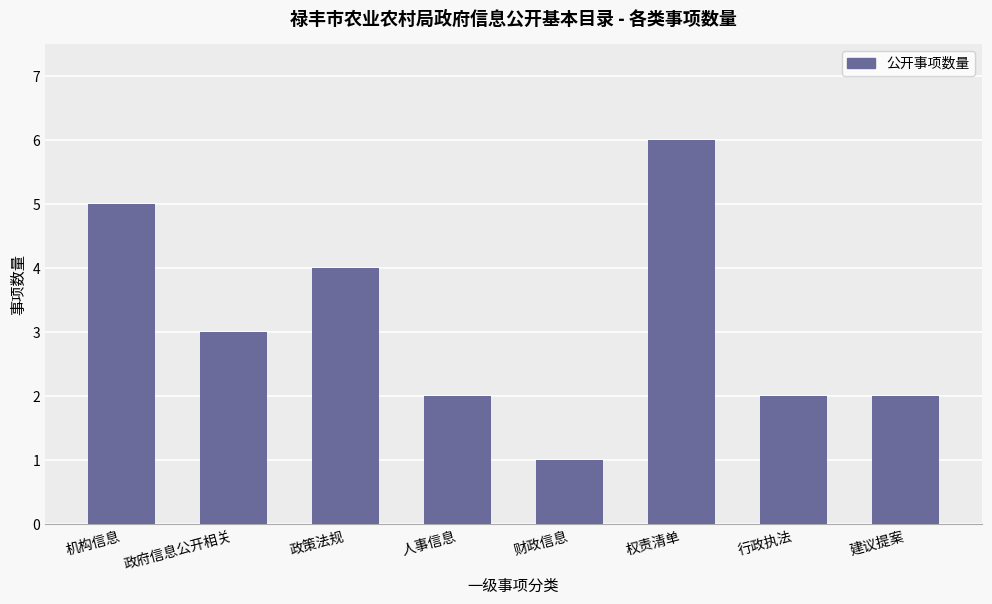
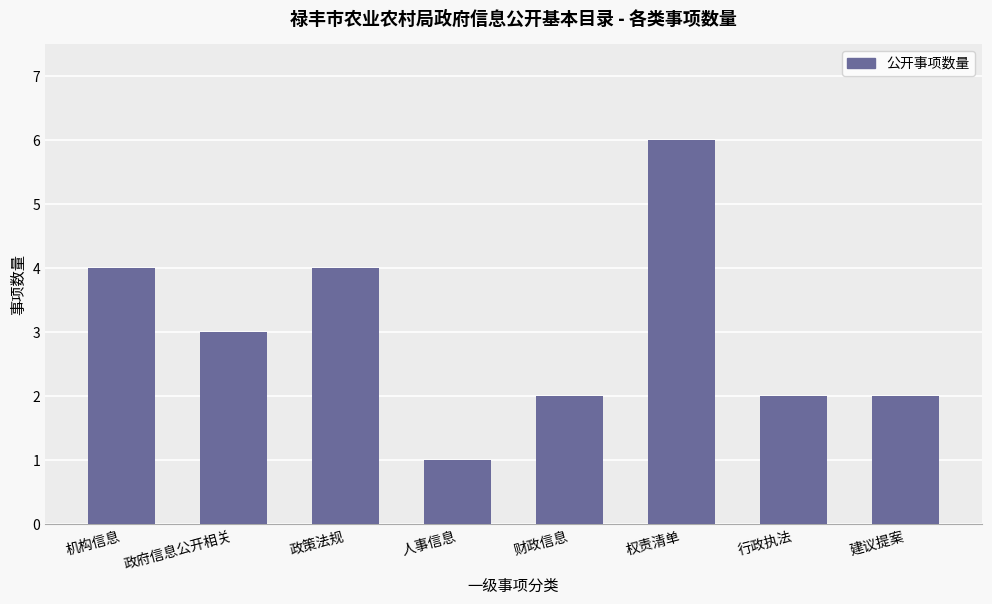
机构信息: 5 -> 4
人事信息: 2 -> 1
财政信息: 1 -> 2
